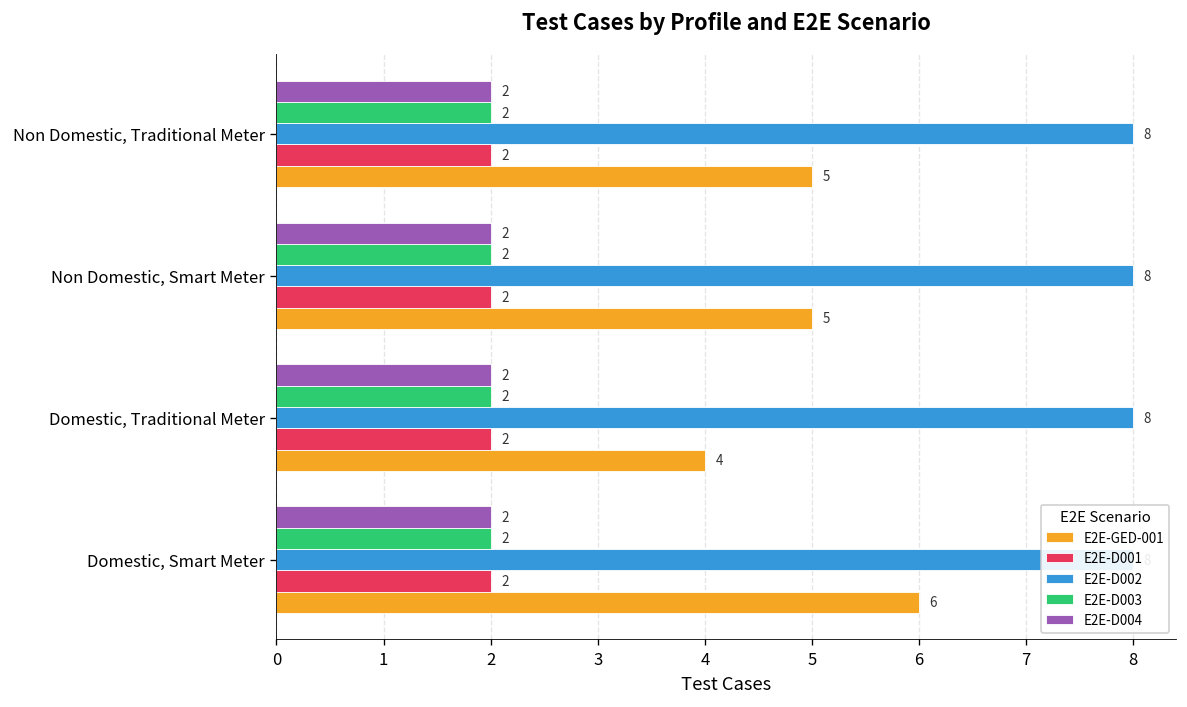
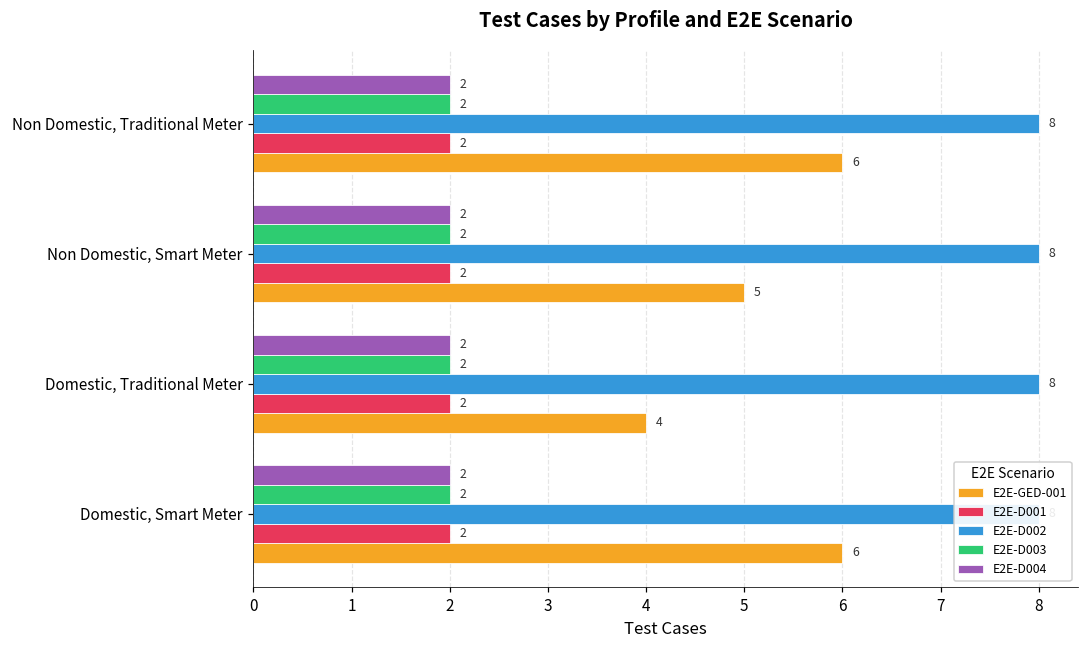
E2E-GED-001, Non Domestic, Traditional Meter: 5 -> 6
